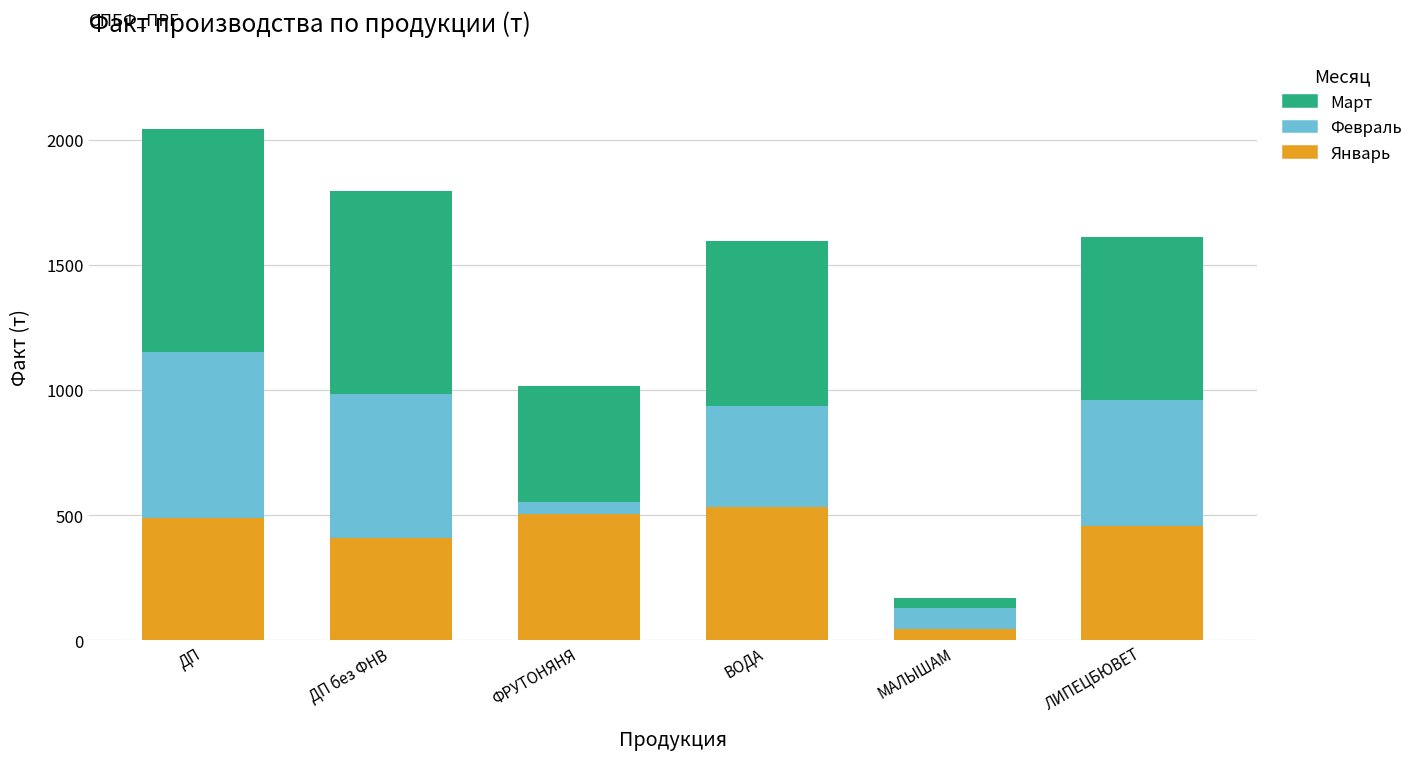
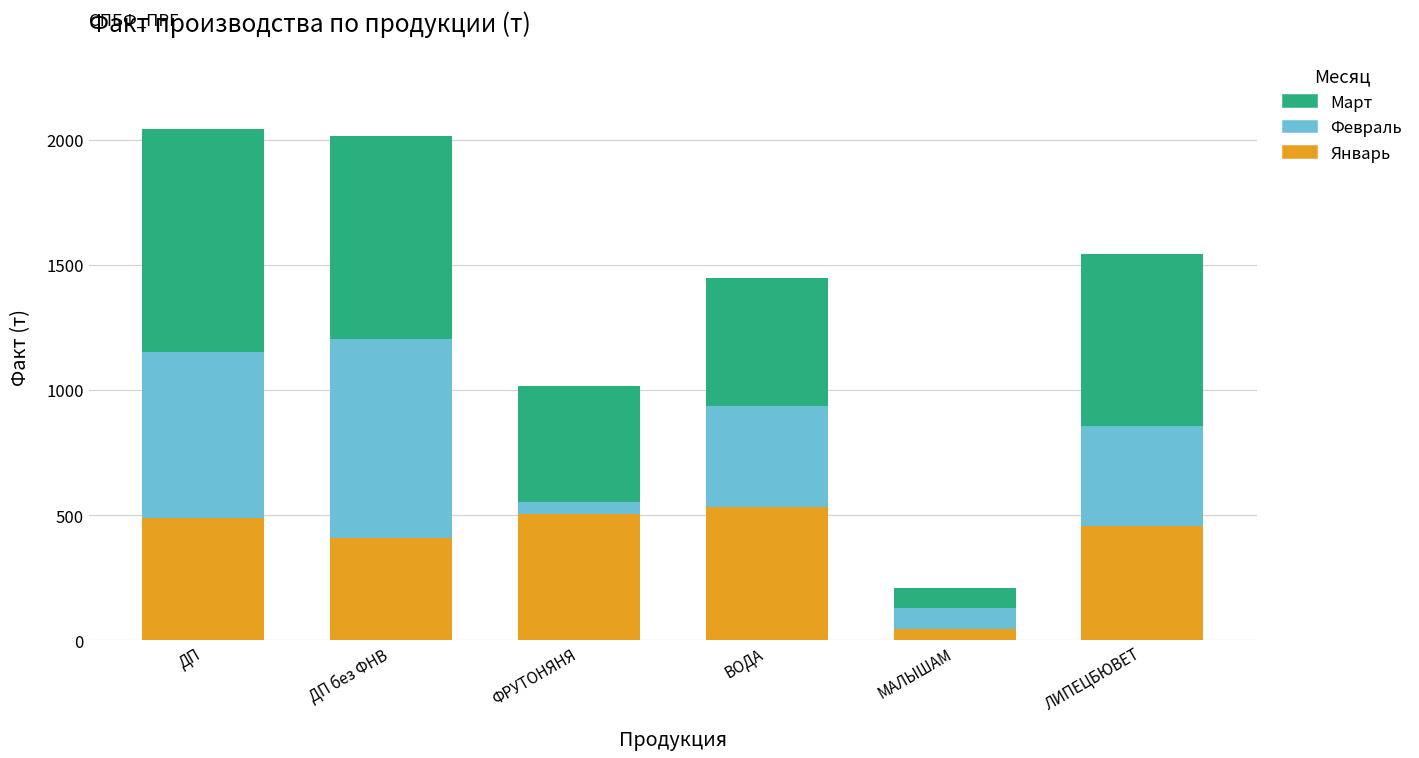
Февраль, ДП без ФНВ: 570 -> 790
Март, ВОДА: 660 -> 510
Март, МАЛЫШАМ: 40 -> 80
Февраль, ЛИПЕЦБЮВЕТ: 500 -> 400
Март, ЛИПЕЦБЮВЕТ: 650 -> 690
